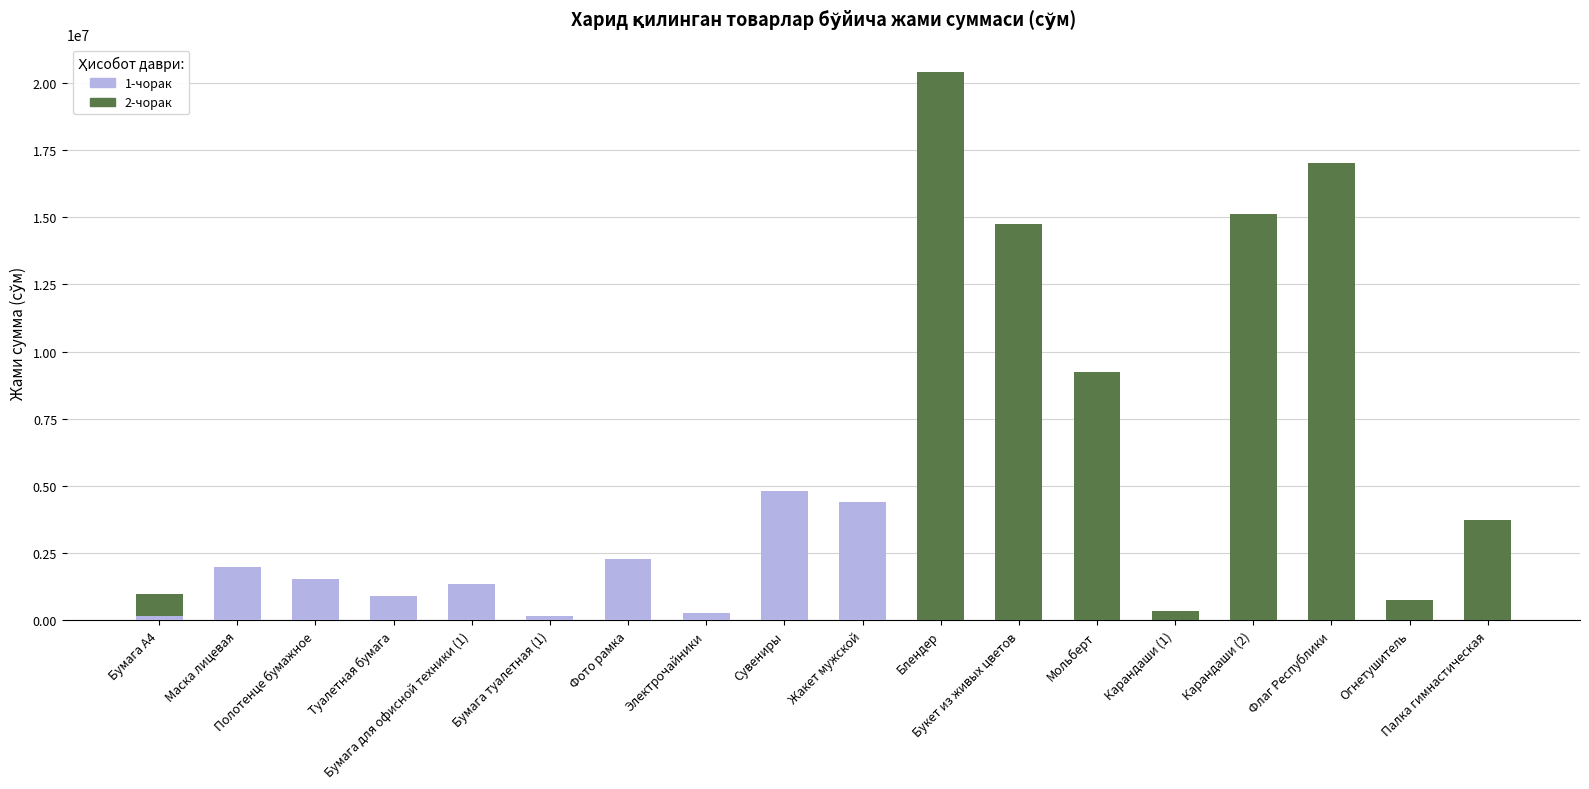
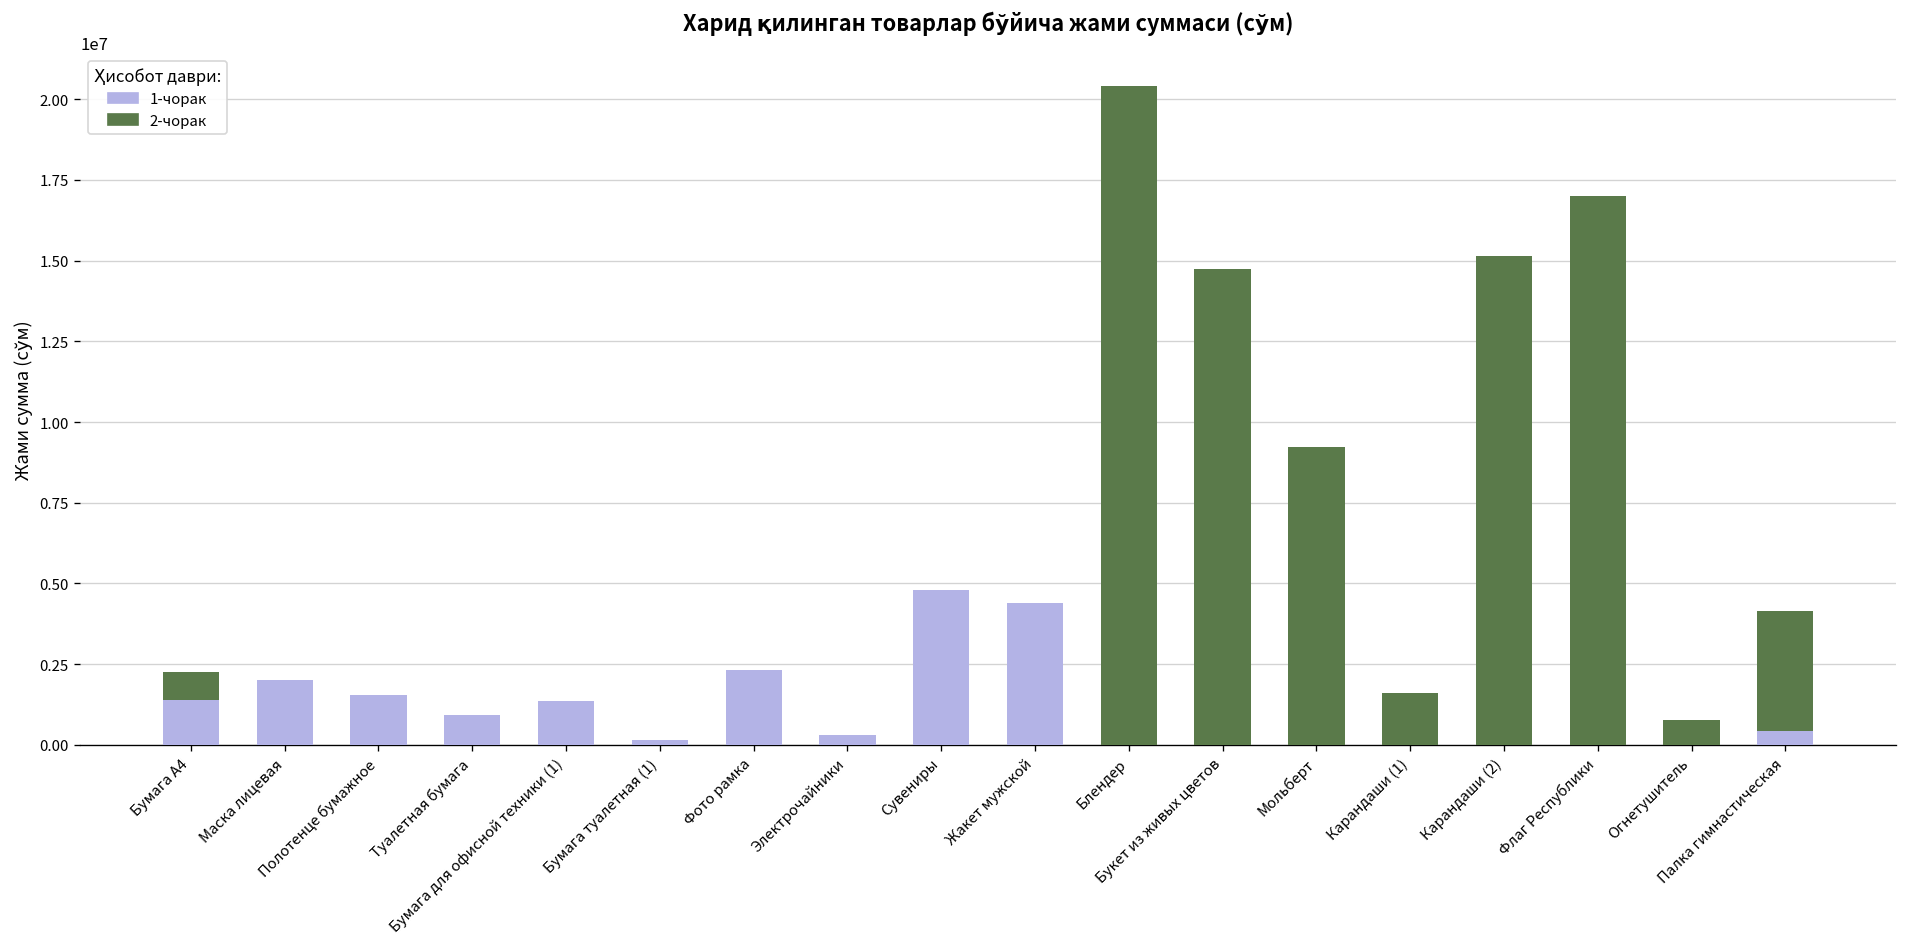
1-чорак, Бумага А4: 200000 -> 1400000
2-чорак, Карандаши (1): 400000 -> 1600000
1-чорак, Палка гимнастическая: 0 -> 400000
